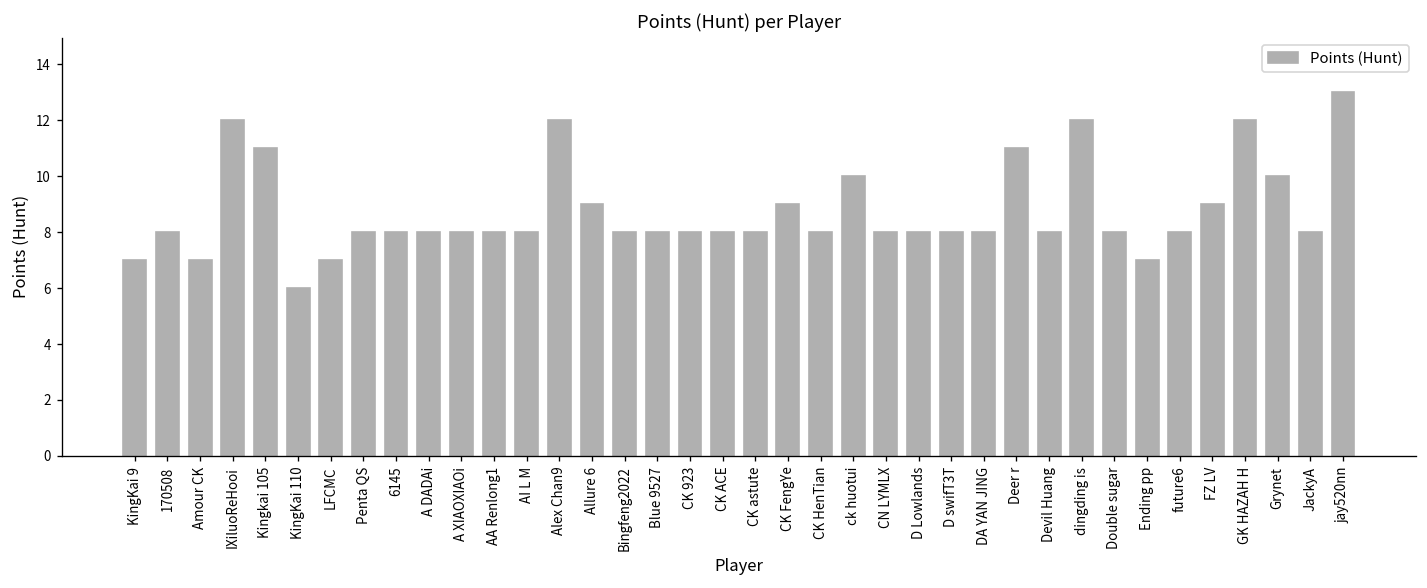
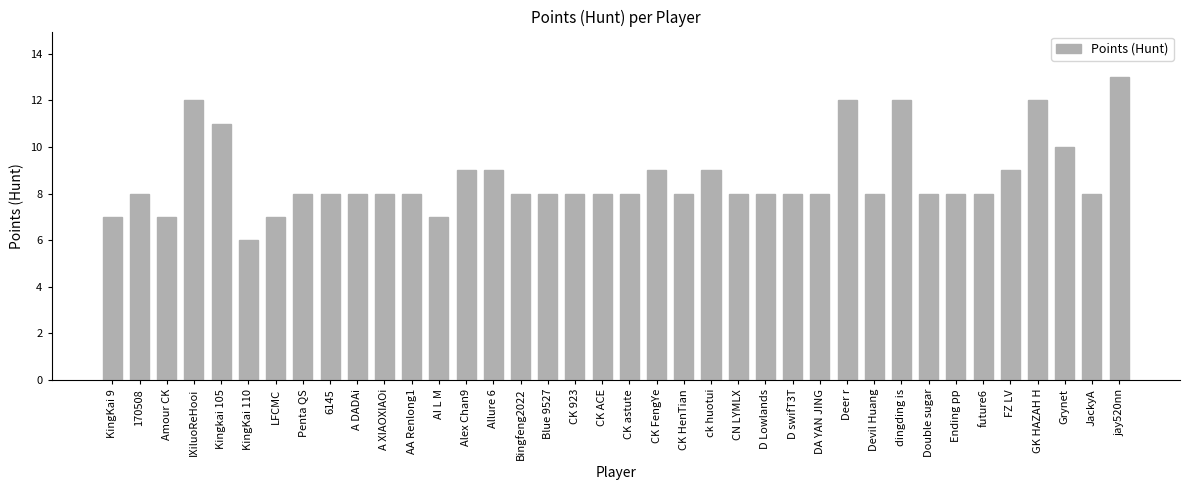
AI L M: 8 -> 7
Alex Chan9: 12 -> 9
ck huotui: 10 -> 9
Deer r: 11 -> 12
Ending pp: 7 -> 8
